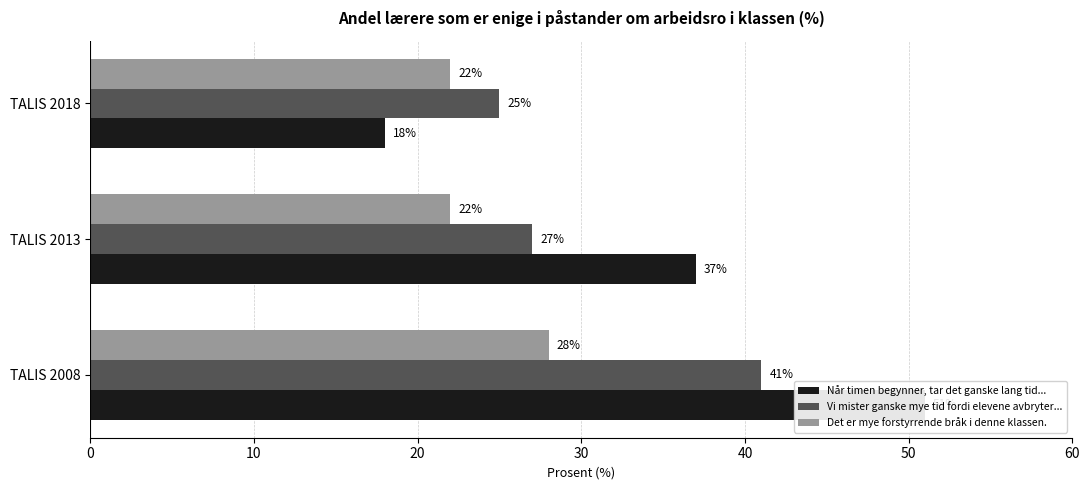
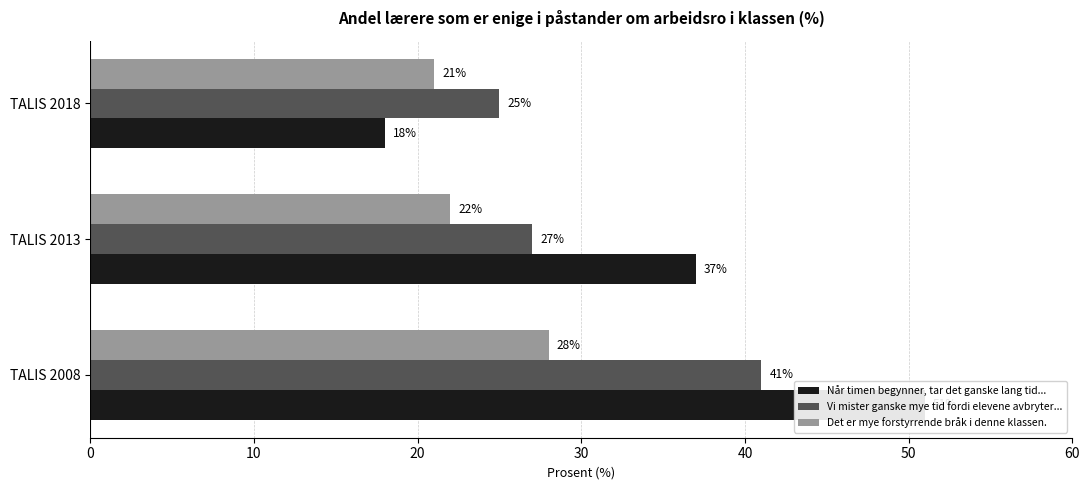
Det er mye forstyrrende bråk i denne klassen., TALIS 2018: 22% -> 21%
